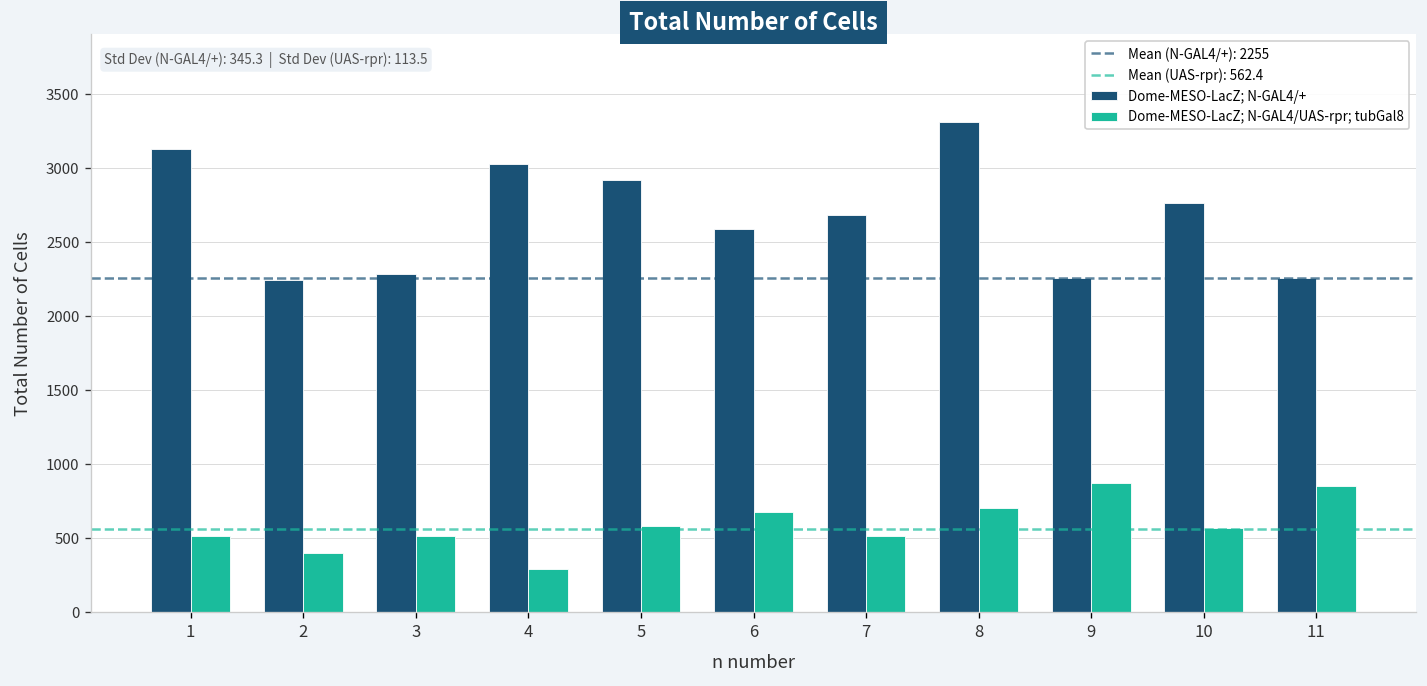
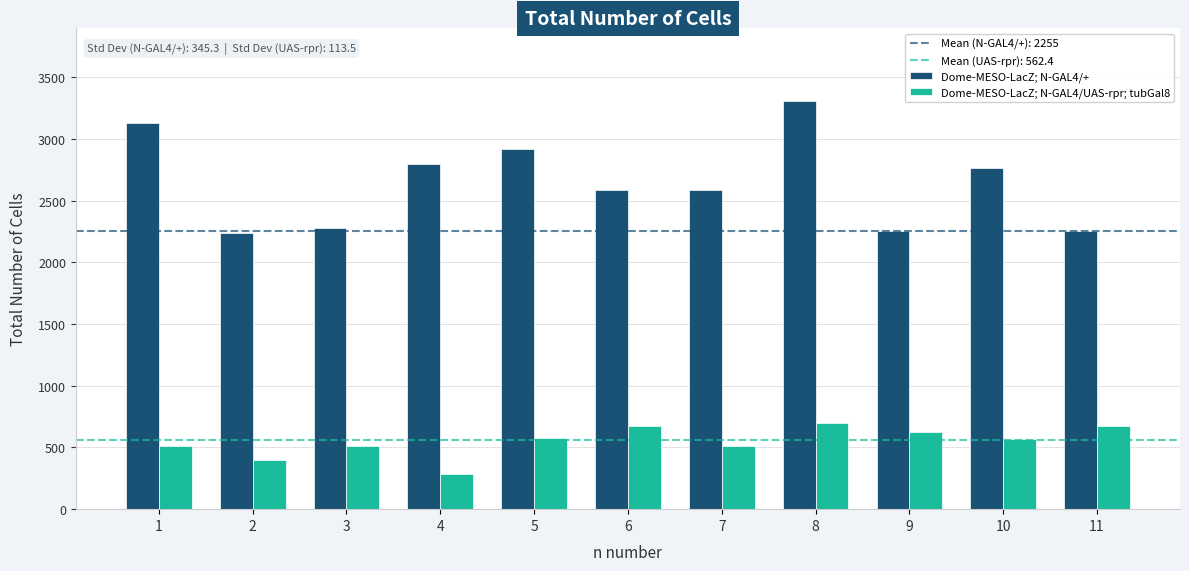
Dome-MESO-LacZ; N-GAL4/+, 4: 3020 -> 2800
Dome-MESO-LacZ; N-GAL4/+, 7: 2680 -> 2590
Dome-MESO-LacZ; N-GAL4/UAS-rpr; tubGal8, 9: 870 -> 630
Dome-MESO-LacZ; N-GAL4/UAS-rpr; tubGal8, 11: 850 -> 680
